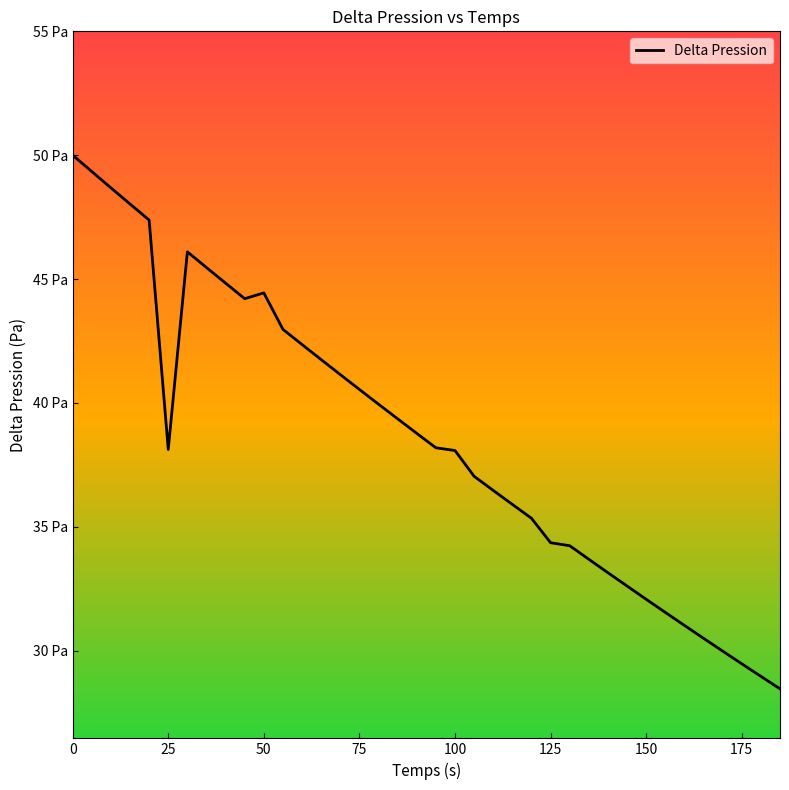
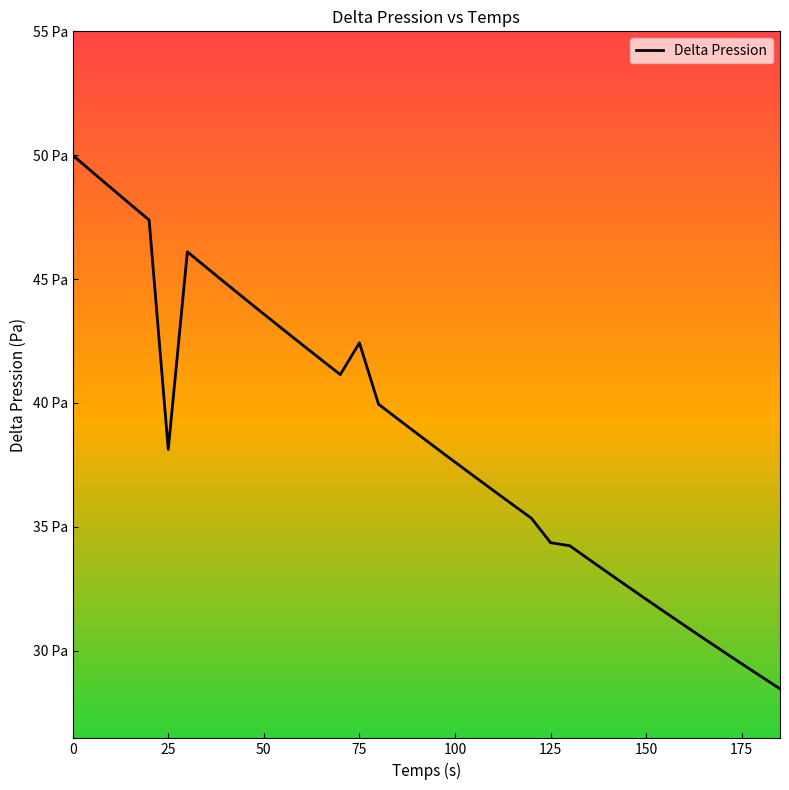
50: 44.4 Pa -> 43.6 Pa
75: 40.5 Pa -> 42.4 Pa
100: 38.1 Pa -> 37.6 Pa
